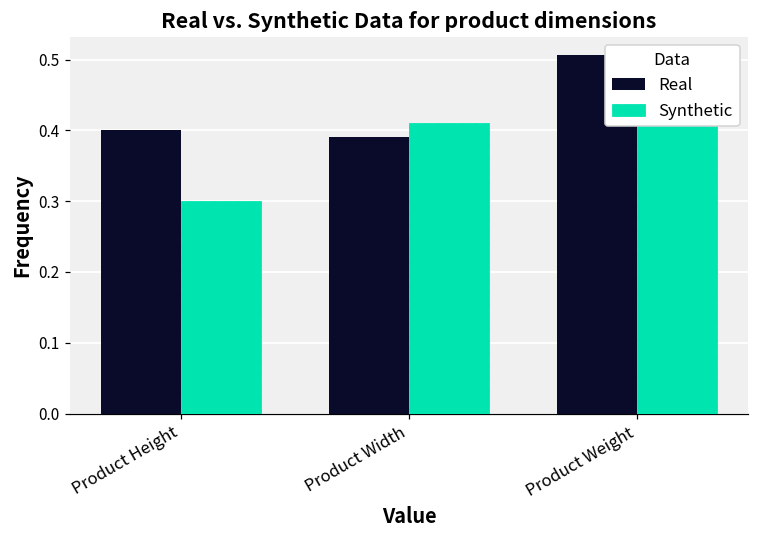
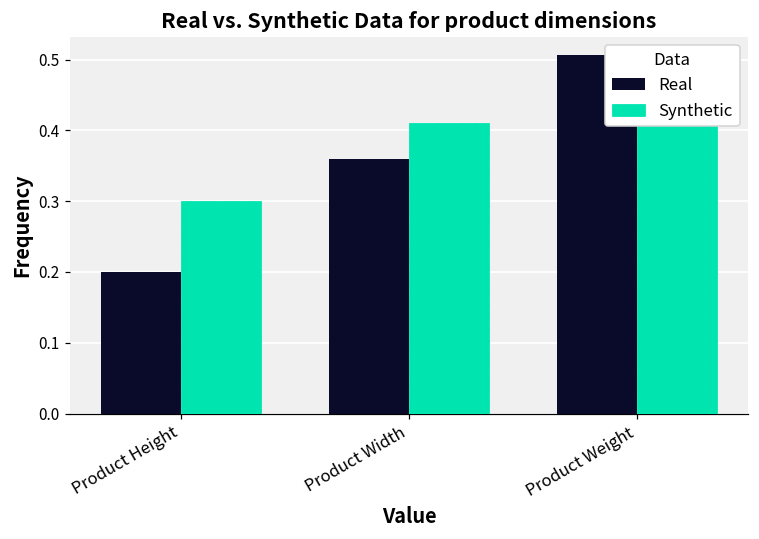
Real, Product Height: 0.4 -> 0.2
Real, Product Width: 0.39 -> 0.36
